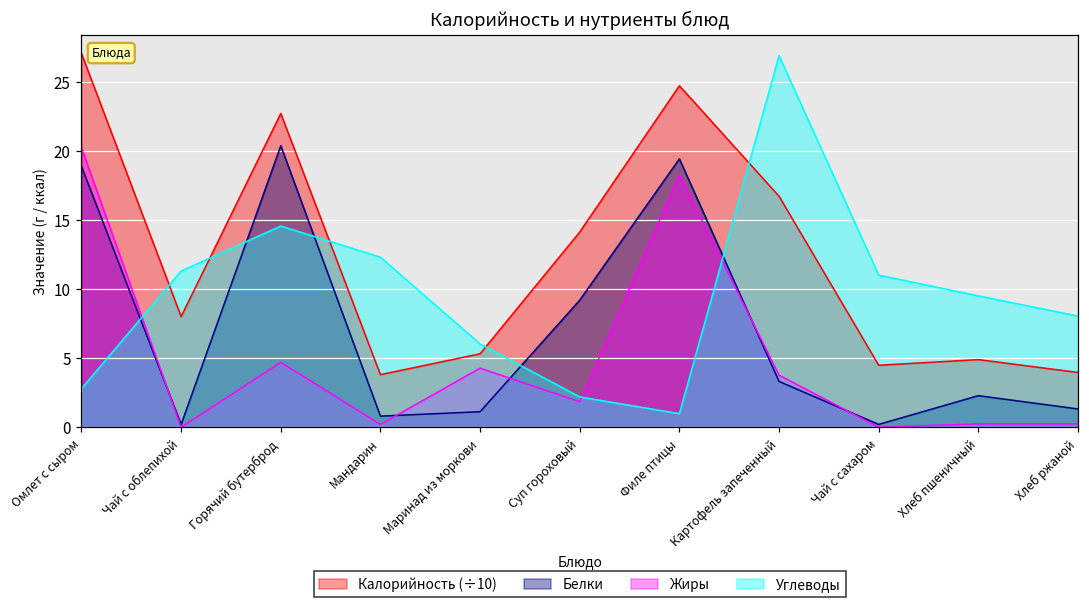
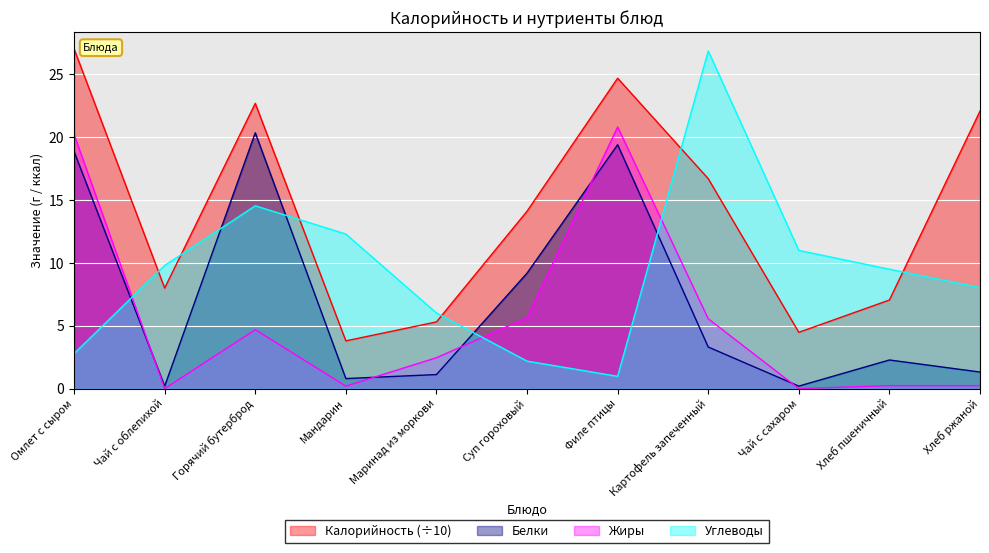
Углеводы, Чай с облепихой: 11.3 -> 9.8
Жиры, Маринад из моркови: 4.3 -> 2.5
Жиры, Суп гороховый: 1.8 -> 5.6
Жиры, Филе птицы: 18.2 -> 20.8
Жиры, Картофель запеченный: 3.8 -> 5.6
Калорийность (÷10), Хлеб пшеничный: 4.9 -> 7.1
Калорийность (÷10), Хлеб ржаной: 4.0 -> 22.1
